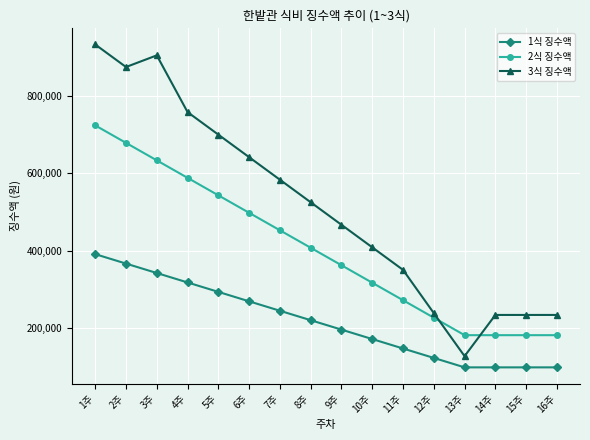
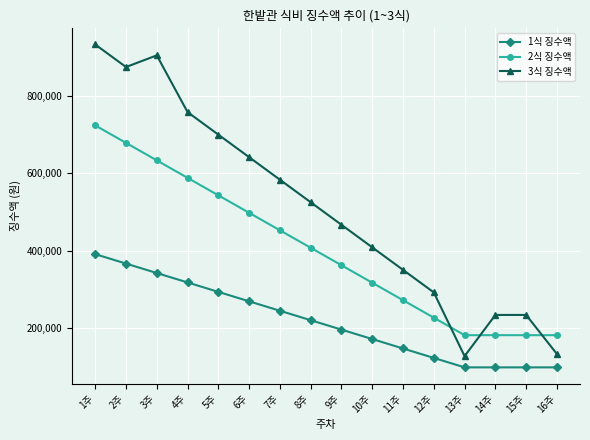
3식 징수액, 12주: 240,000 -> 290,000
3식 징수액, 16주: 230,000 -> 130,000
